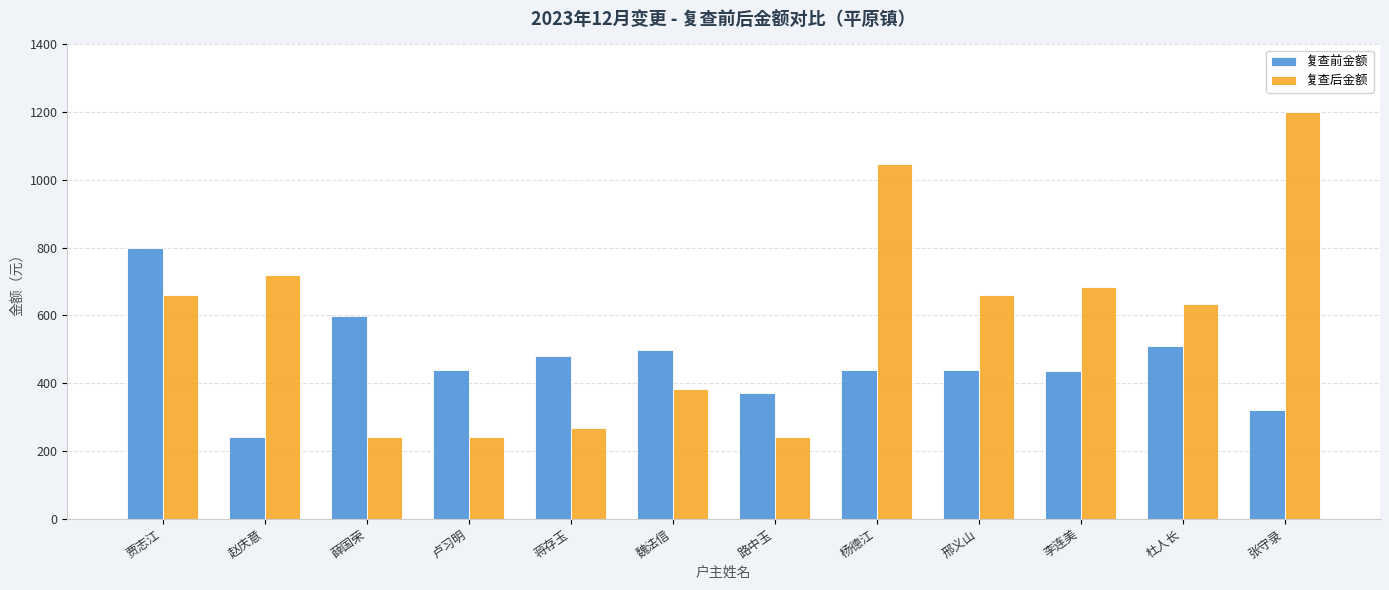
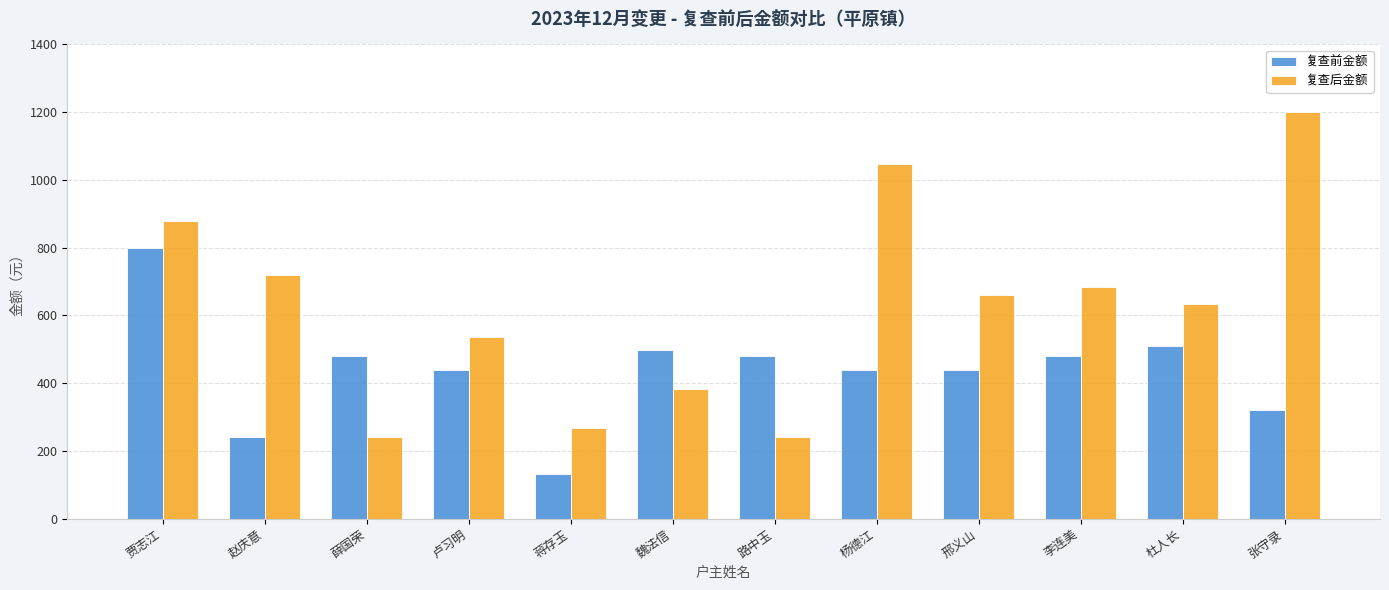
复查后金额, 贾志江: 660 -> 880
复查前金额, 薛国荣: 600 -> 480
复查后金额, 卢习明: 240 -> 540
复查前金额, 蒋存玉: 480 -> 130
复查前金额, 路中玉: 370 -> 480
复查前金额, 李连美: 440 -> 480
